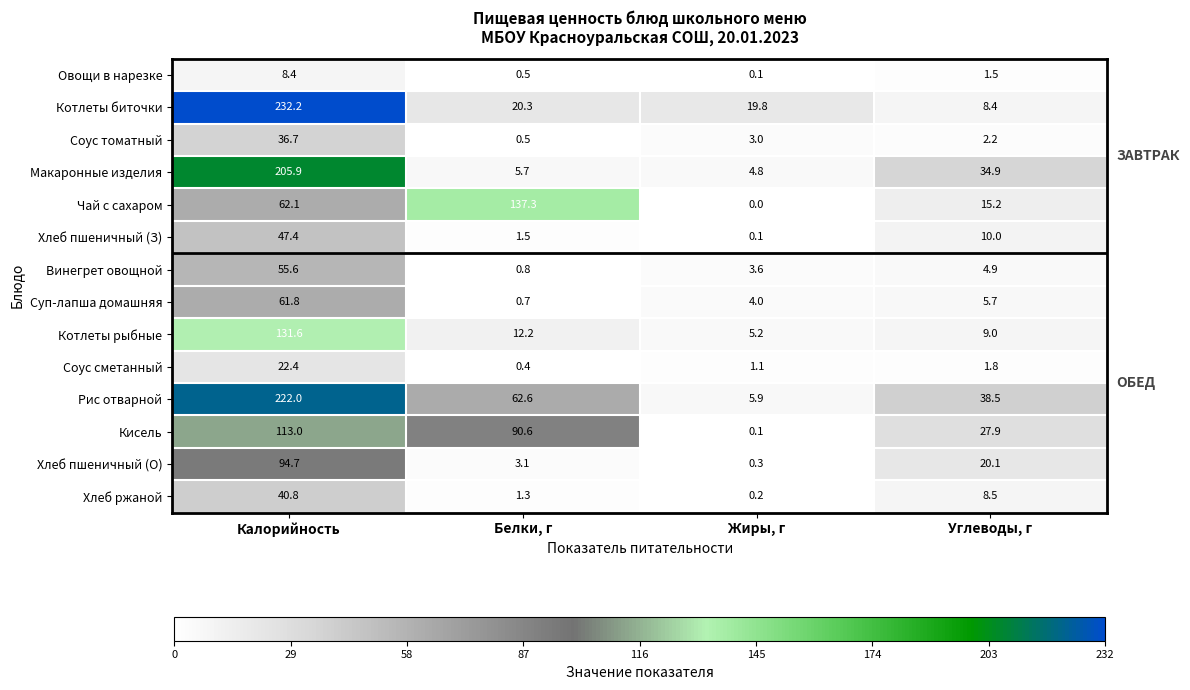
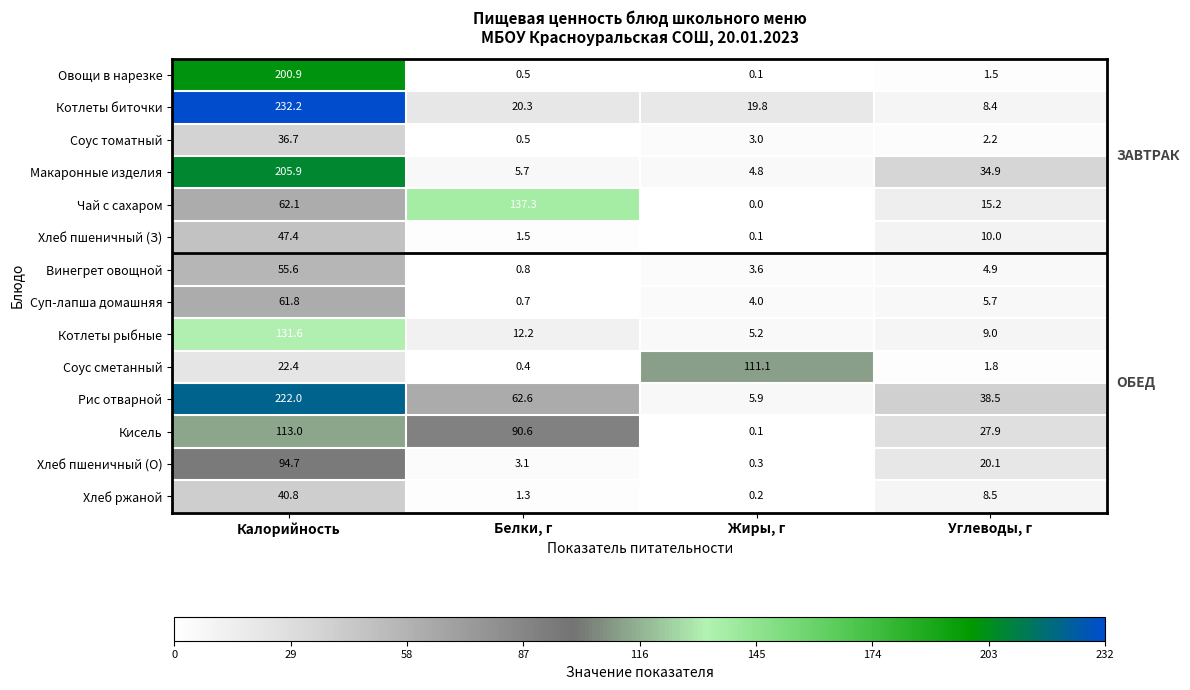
Овощи в нарезке, Калорийность: 8.4 -> 200.9
Соус сметанный, Жиры, г: 1.1 -> 111.1
